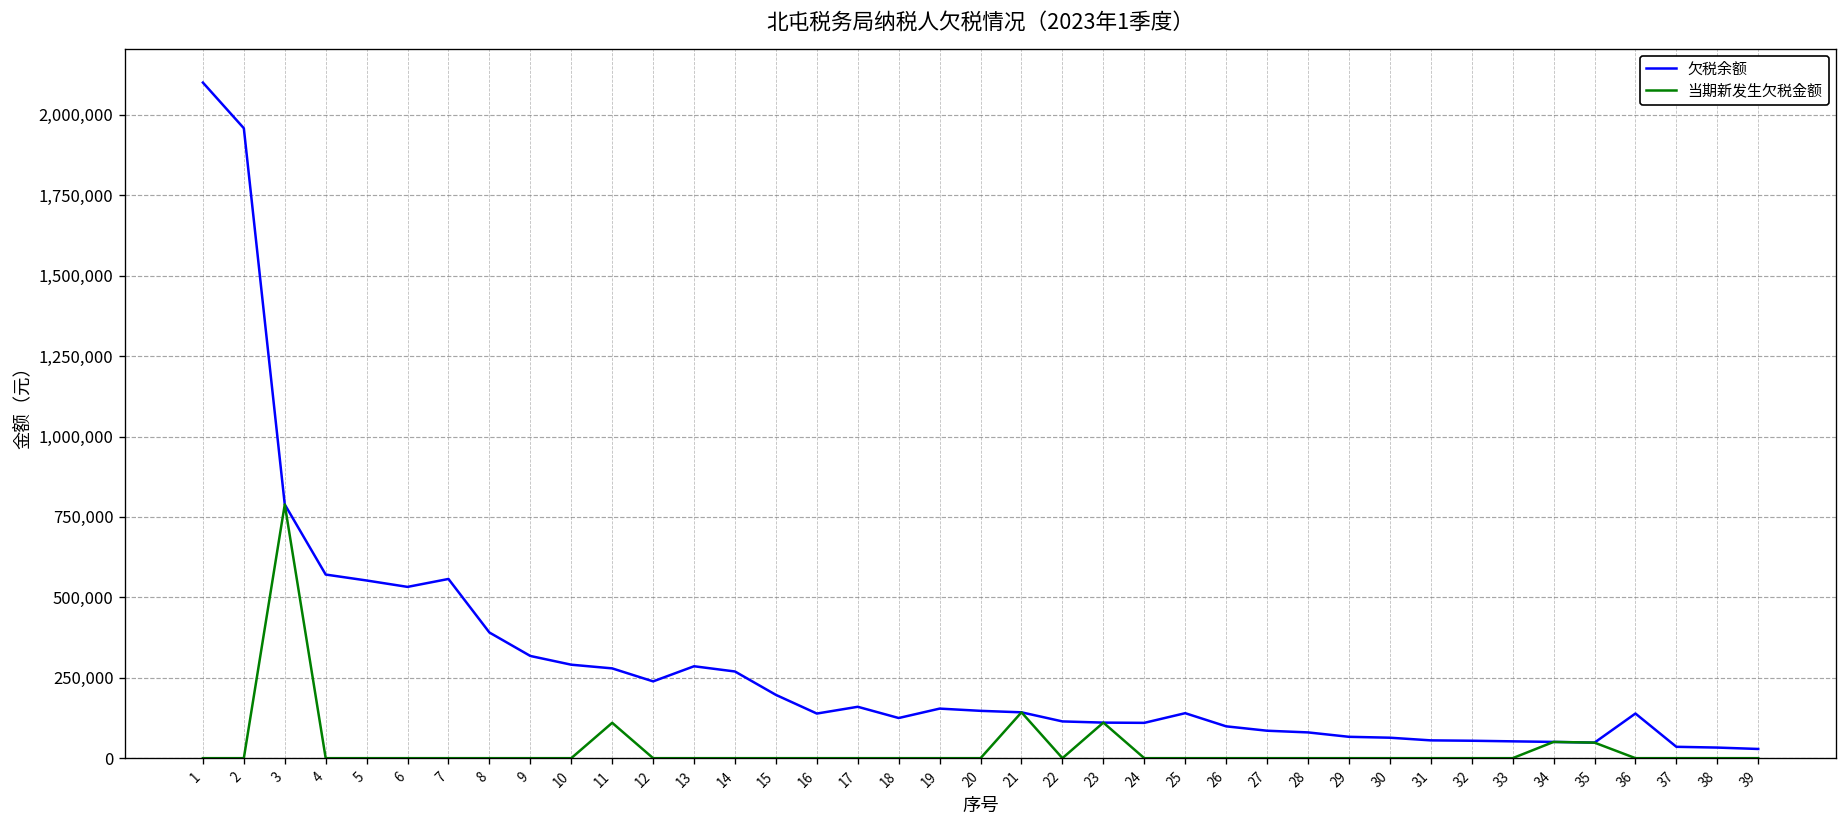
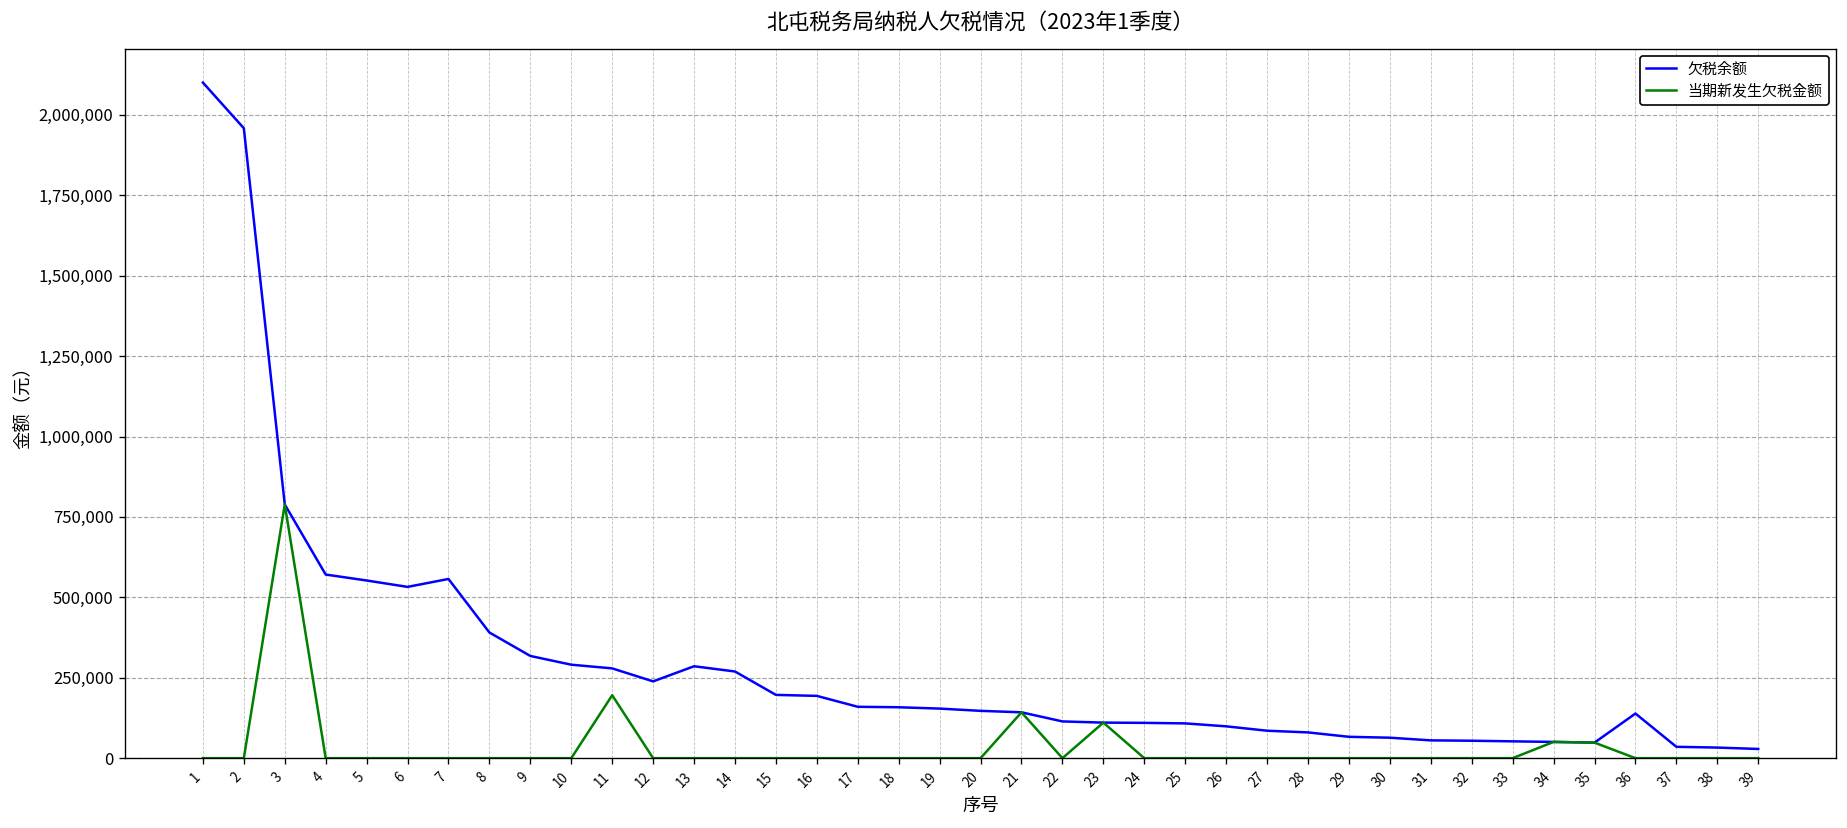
当期新发生欠税金额, 11: 110,000 -> 200,000
欠税余额, 16: 140,000 -> 190,000
欠税余额, 18: 120,000 -> 160,000
欠税余额, 25: 140,000 -> 110,000
